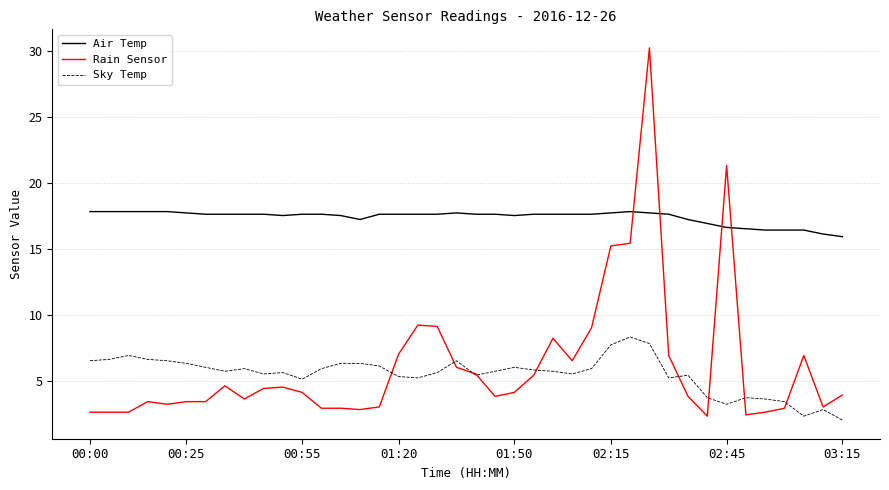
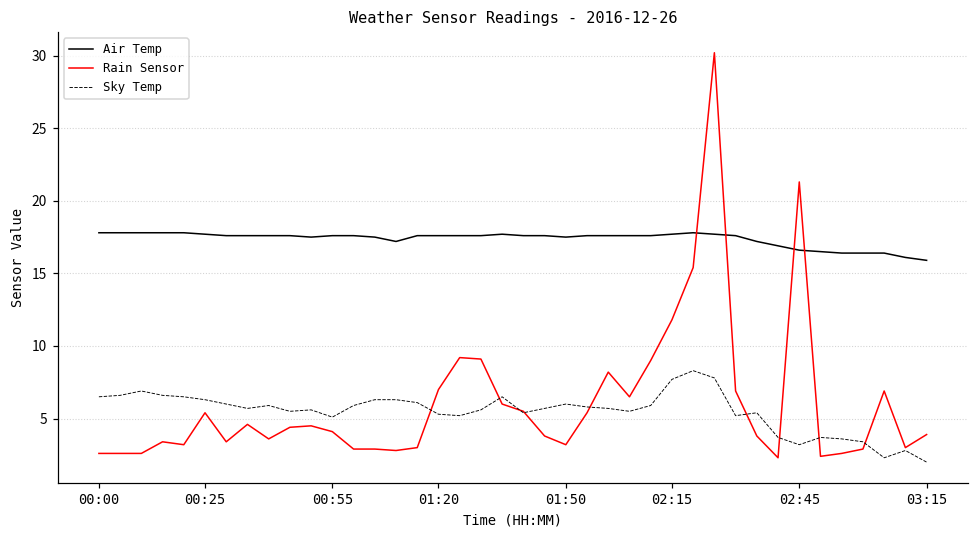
Rain Sensor, 00:25: 3.4 -> 5.4
Rain Sensor, 01:50: 4.1 -> 3.2
Rain Sensor, 02:15: 15.2 -> 11.8
